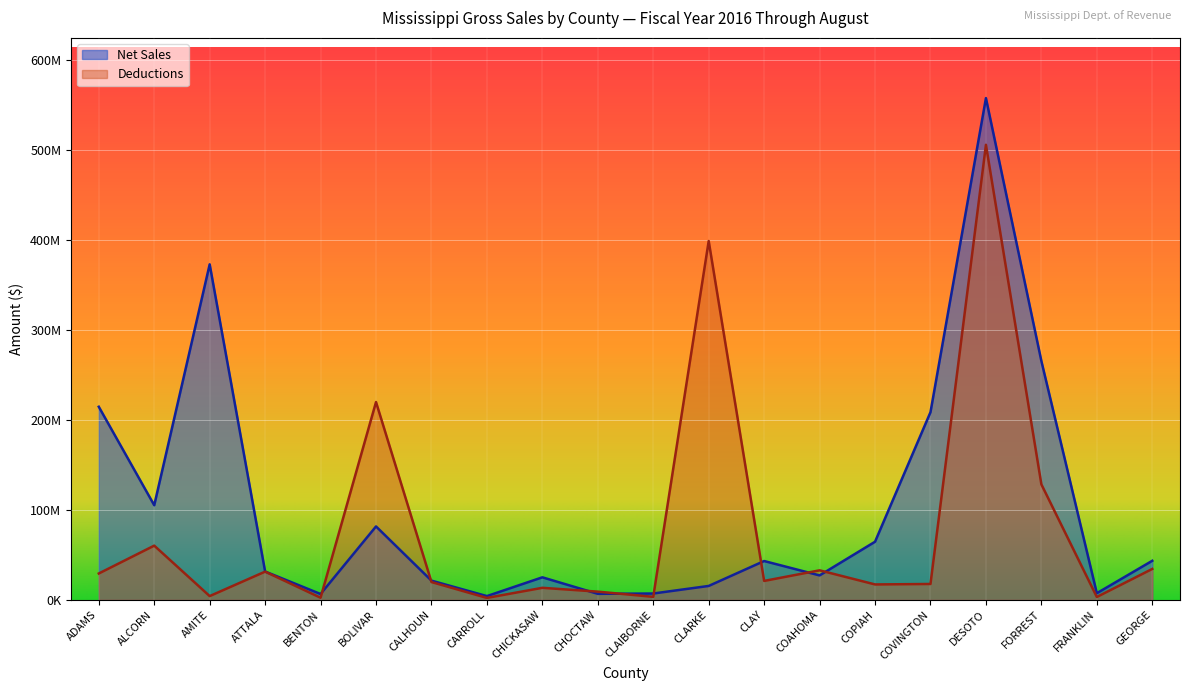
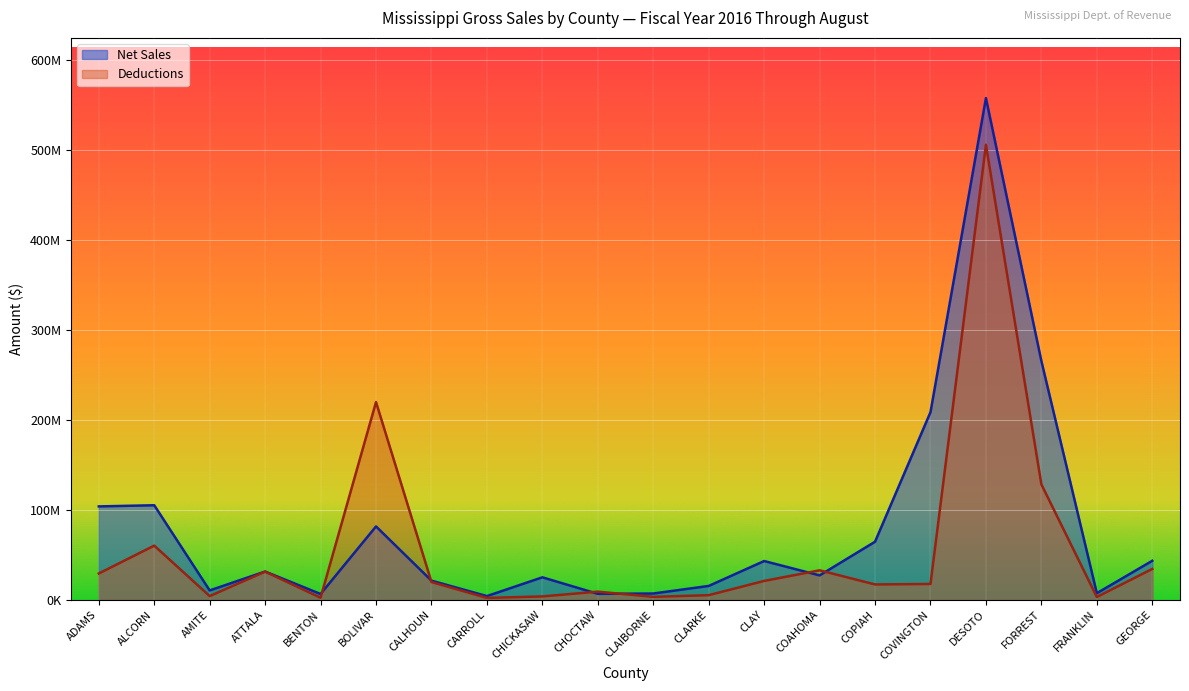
Net Sales, ADAMS: 210000000 -> 100000000
Net Sales, AMITE: 370000000 -> 10000000
Deductions, CHICKASAW: 10000000 -> 0
Deductions, CLARKE: 400000000 -> 10000000
